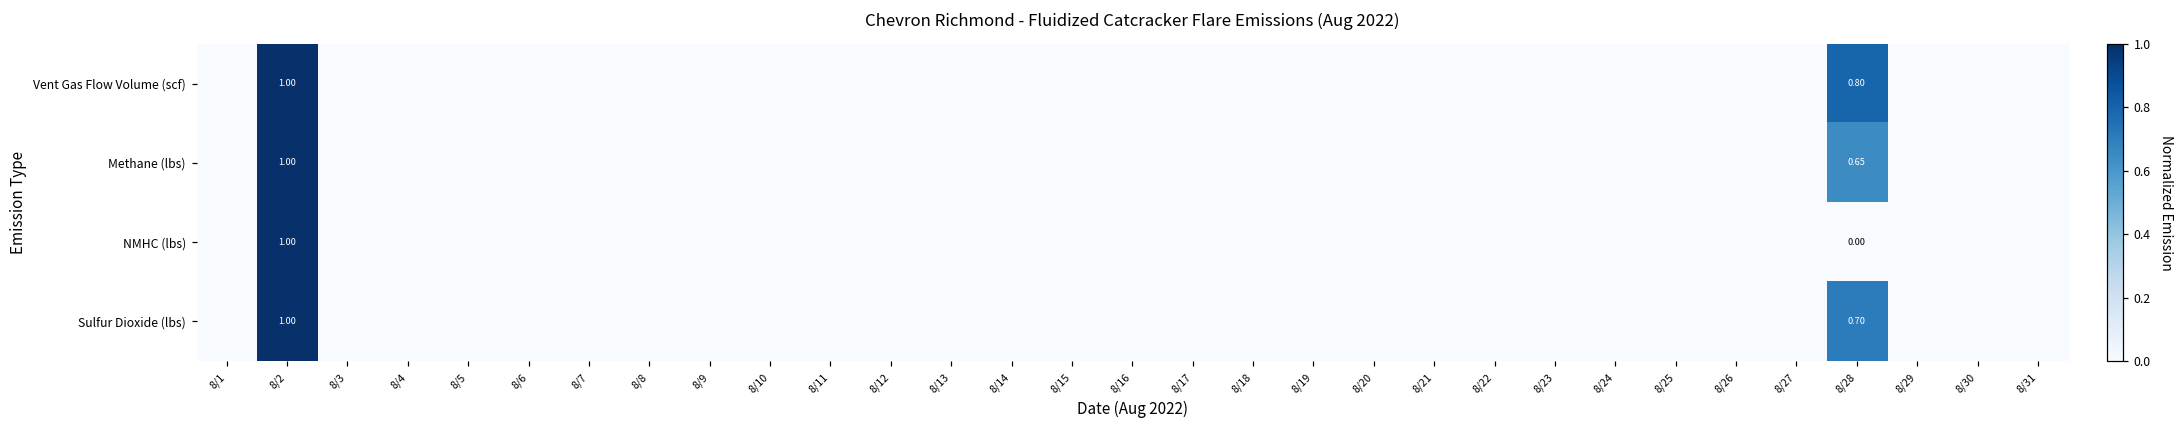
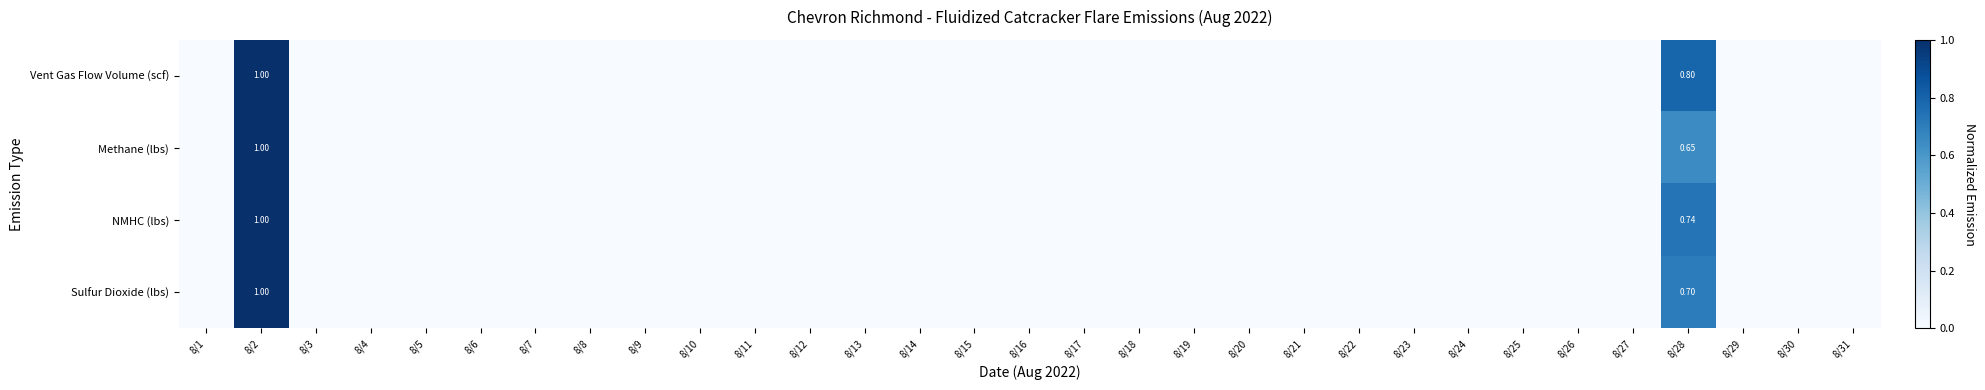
NMHC (lbs), 8/28: 0.00 -> 0.74
